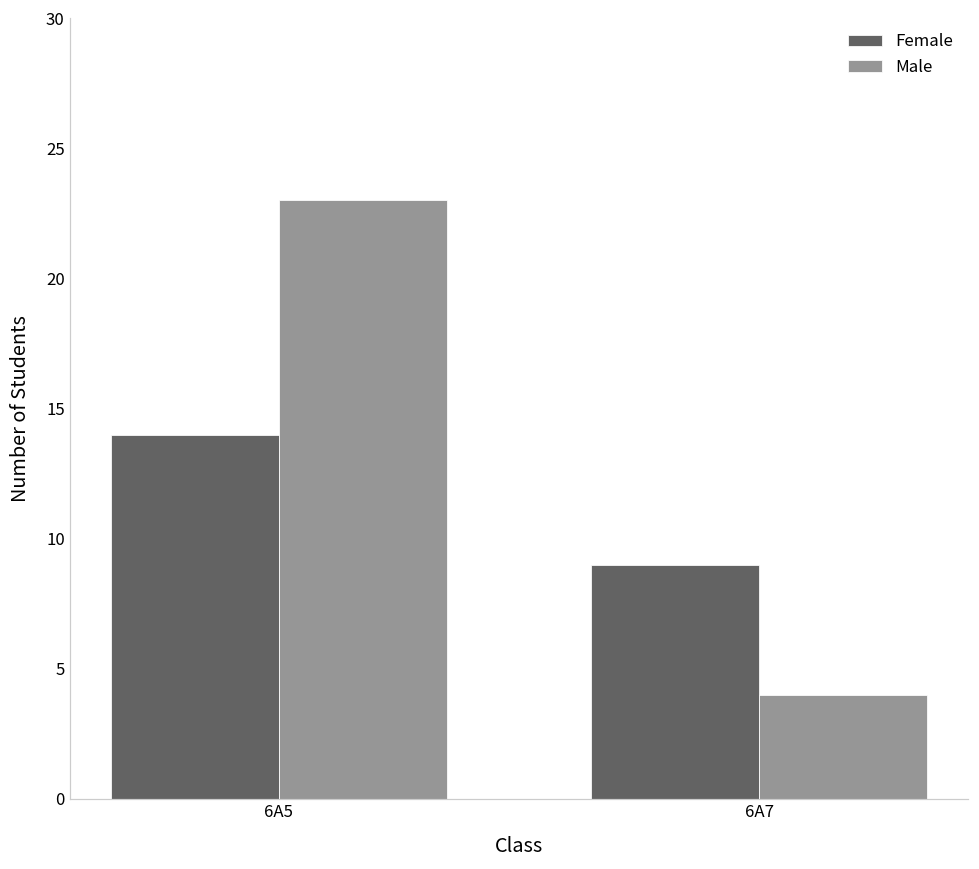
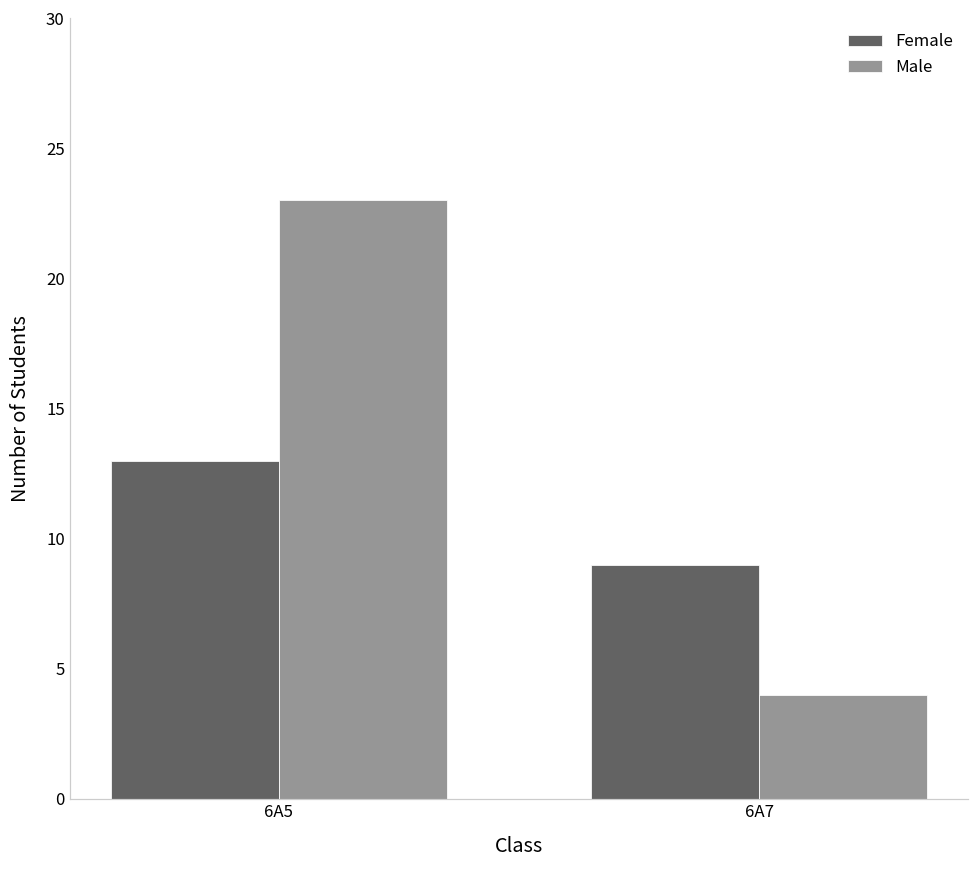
Female, 6A5: 14 -> 13
